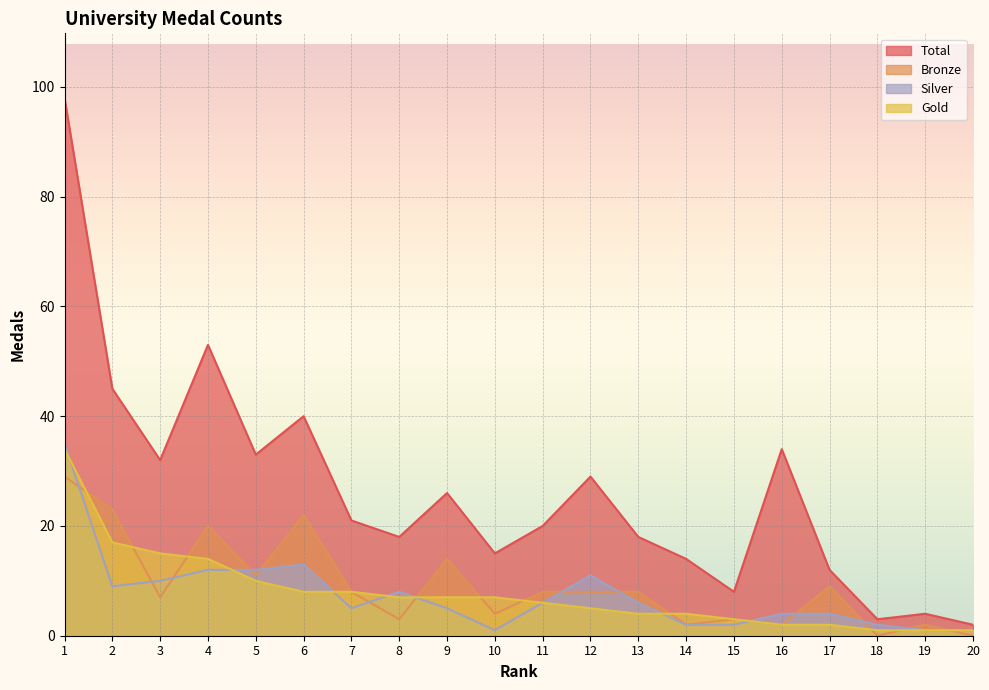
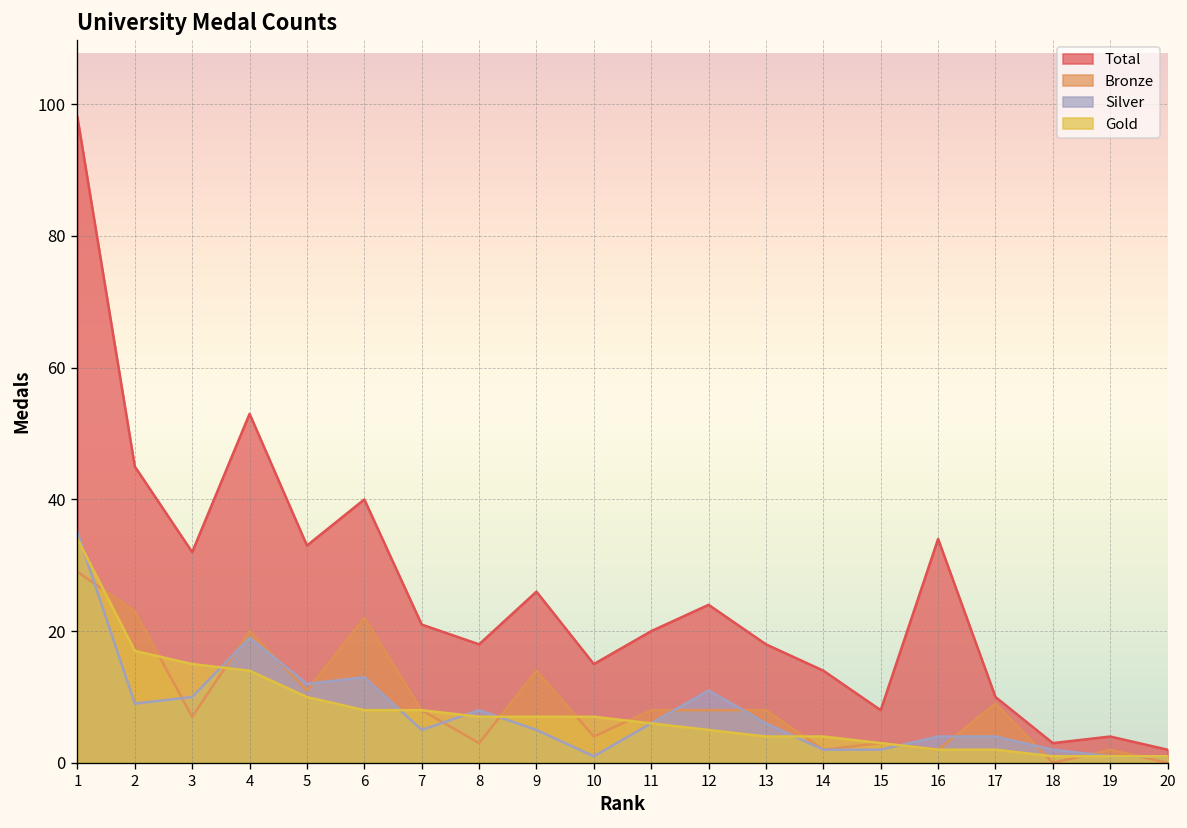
Silver, 4: 12 -> 19
Total, 12: 29 -> 24
Total, 17: 12 -> 10
